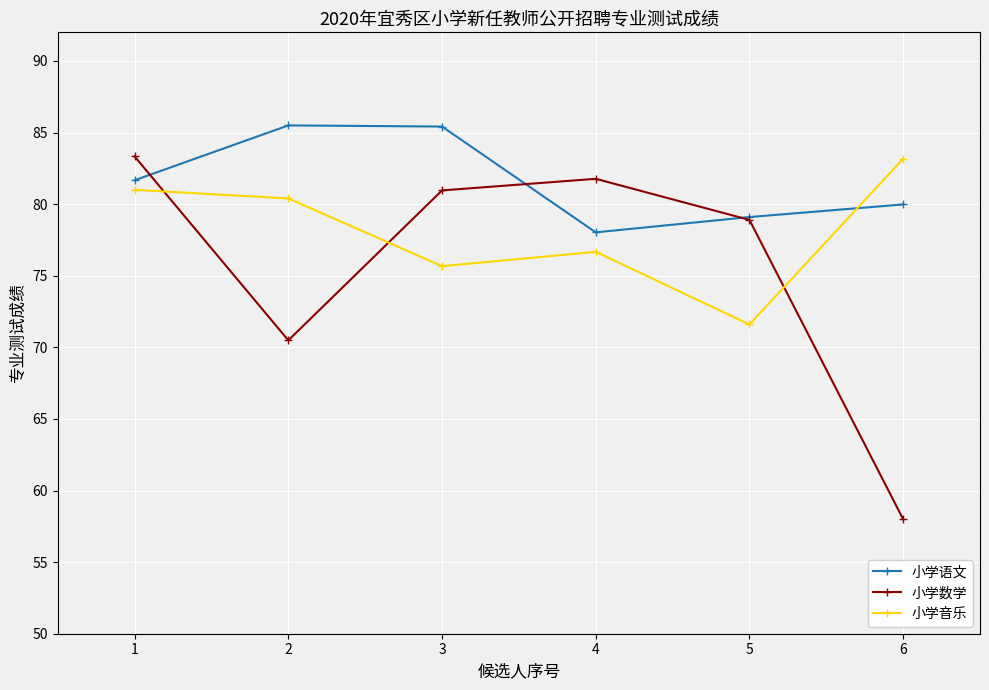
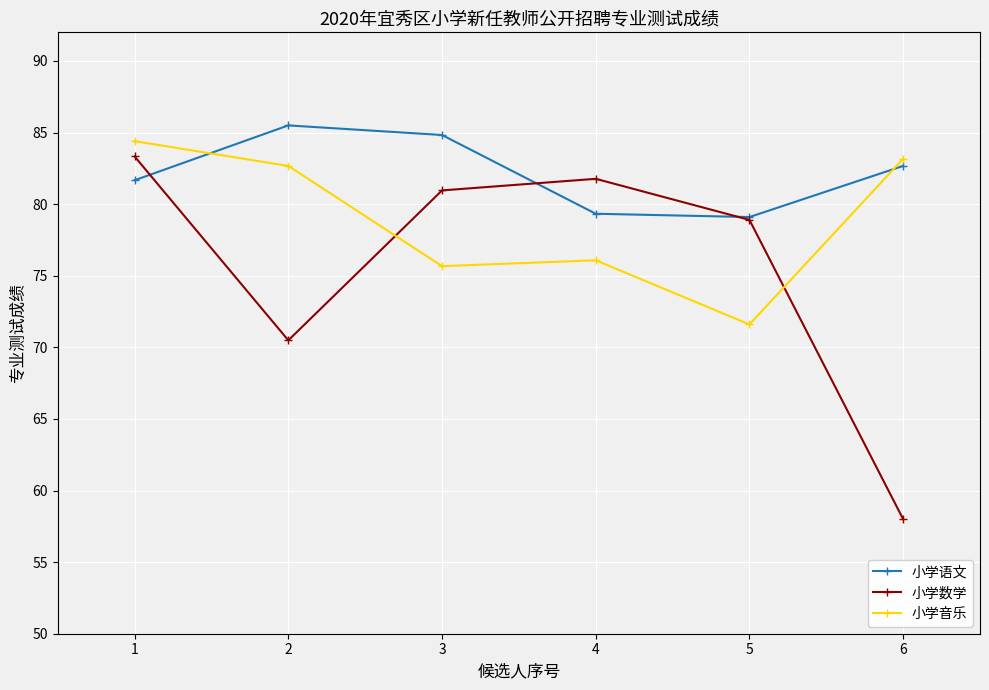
小学音乐, 1: 81.0 -> 84.4
小学音乐, 2: 80.4 -> 82.7
小学语文, 3: 85.4 -> 84.8
小学语文, 4: 78.0 -> 79.3
小学音乐, 4: 76.7 -> 76.1
小学语文, 6: 80.0 -> 82.7
